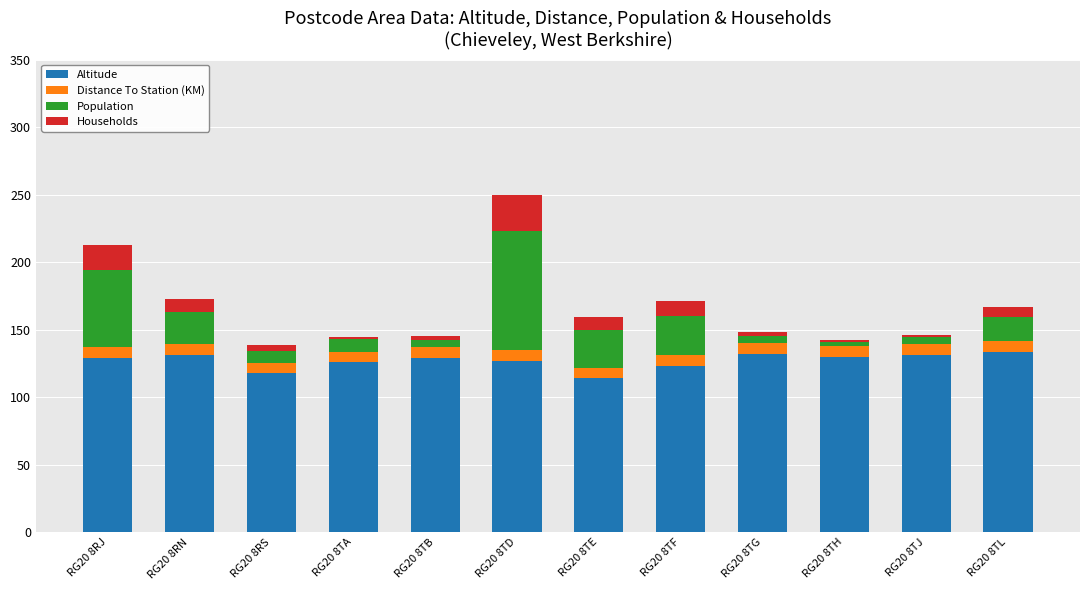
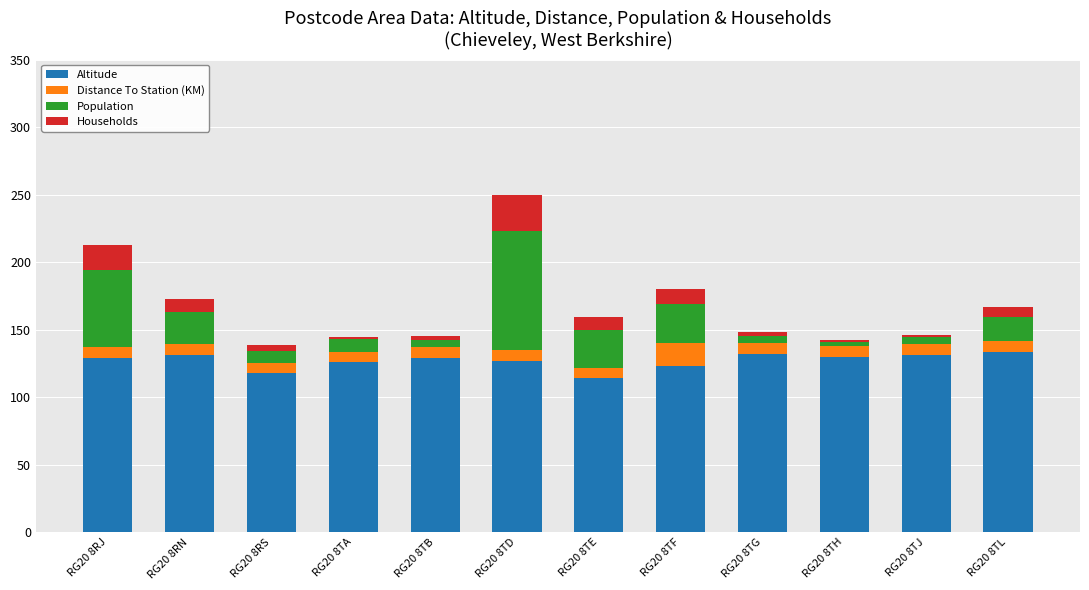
Distance To Station (KM), RG20 8TF: 8 -> 17
